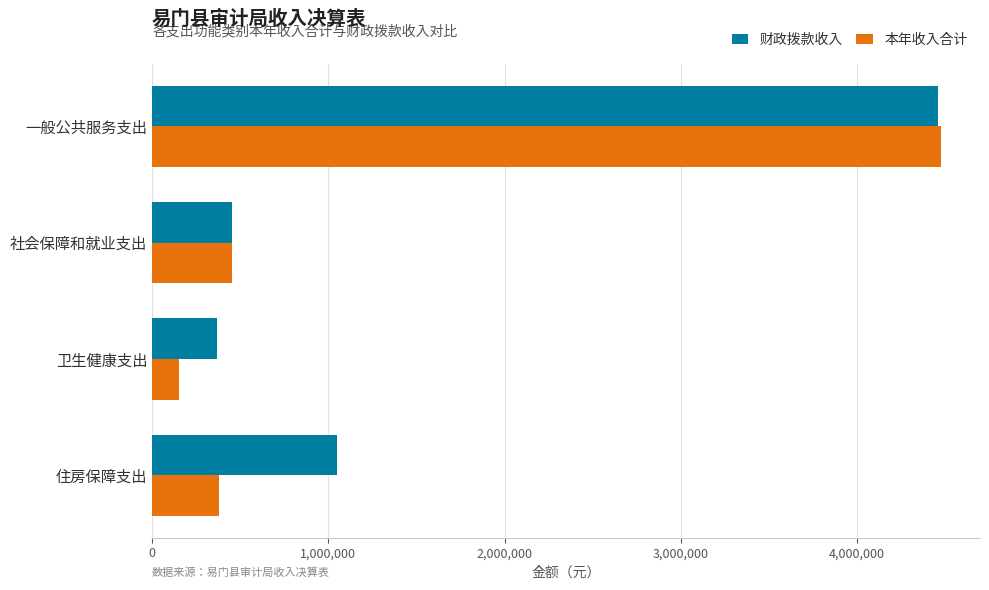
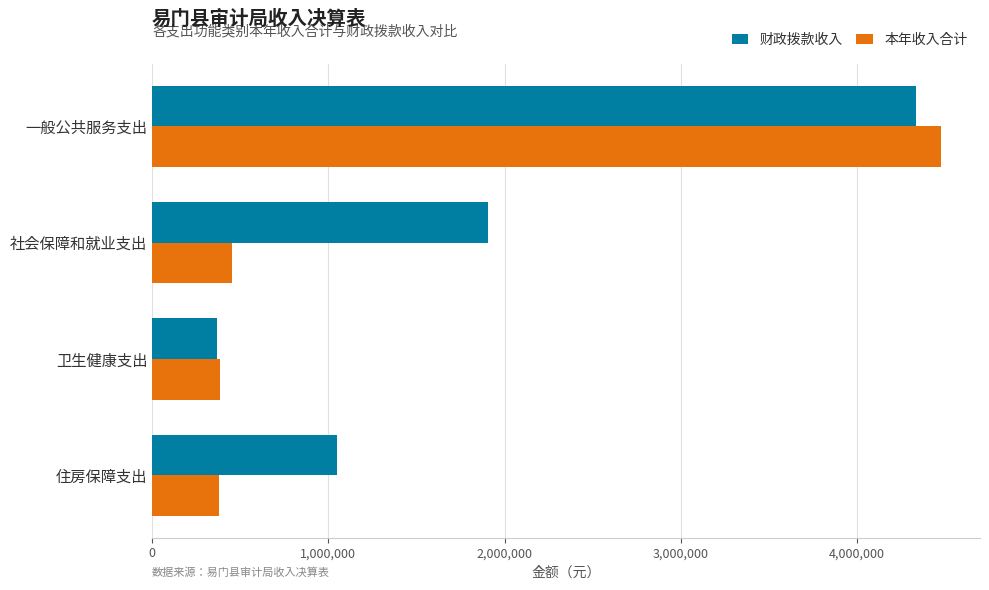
财政拨款收入, 一般公共服务支出: 4,460,000 -> 4,330,000
财政拨款收入, 社会保障和就业支出: 450,000 -> 1,900,000
本年收入合计, 卫生健康支出: 150,000 -> 390,000
